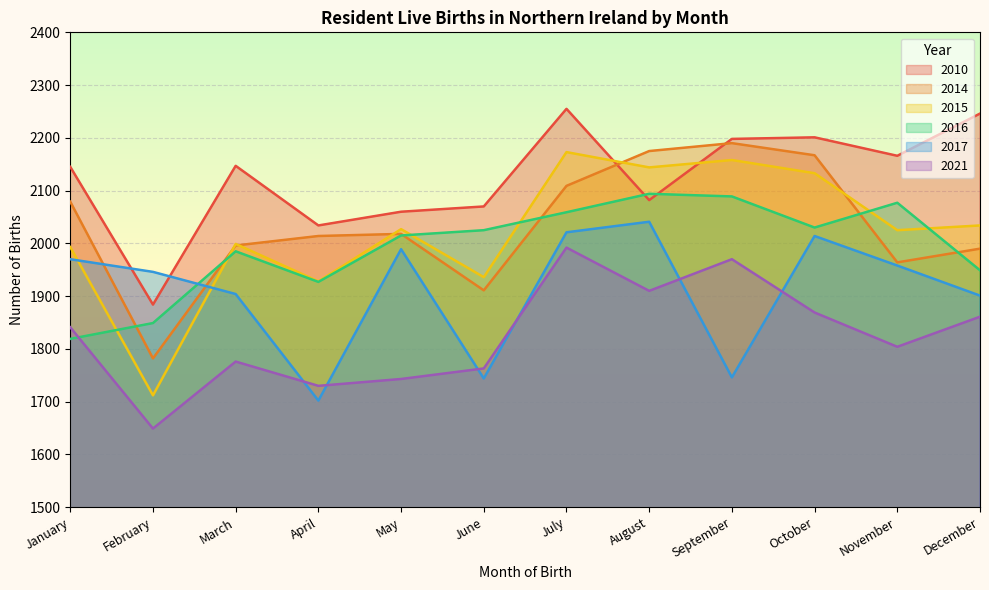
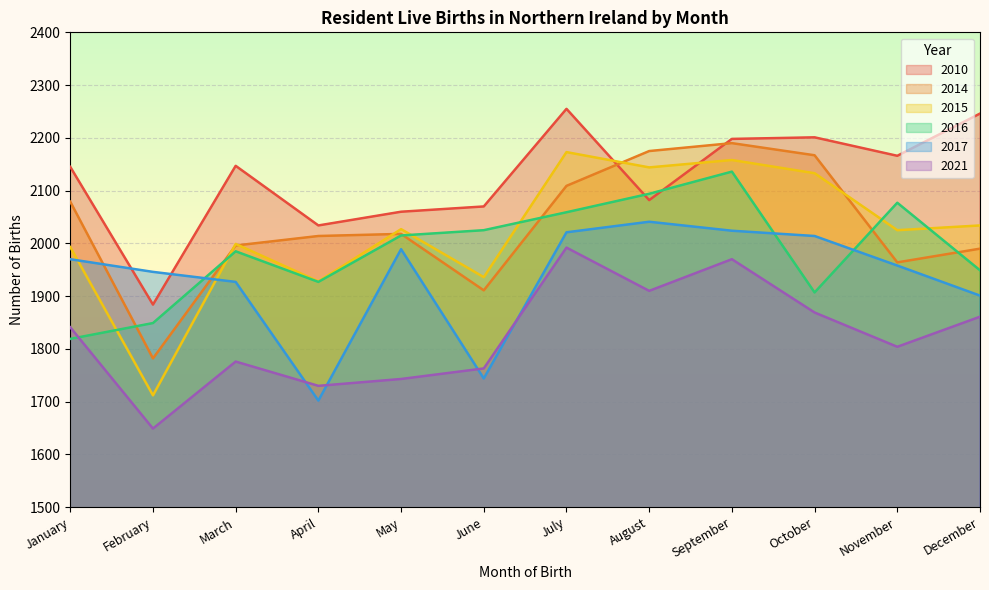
2017, March: 1900 -> 1930
2016, September: 2090 -> 2140
2017, September: 1750 -> 2020
2016, October: 2030 -> 1910
